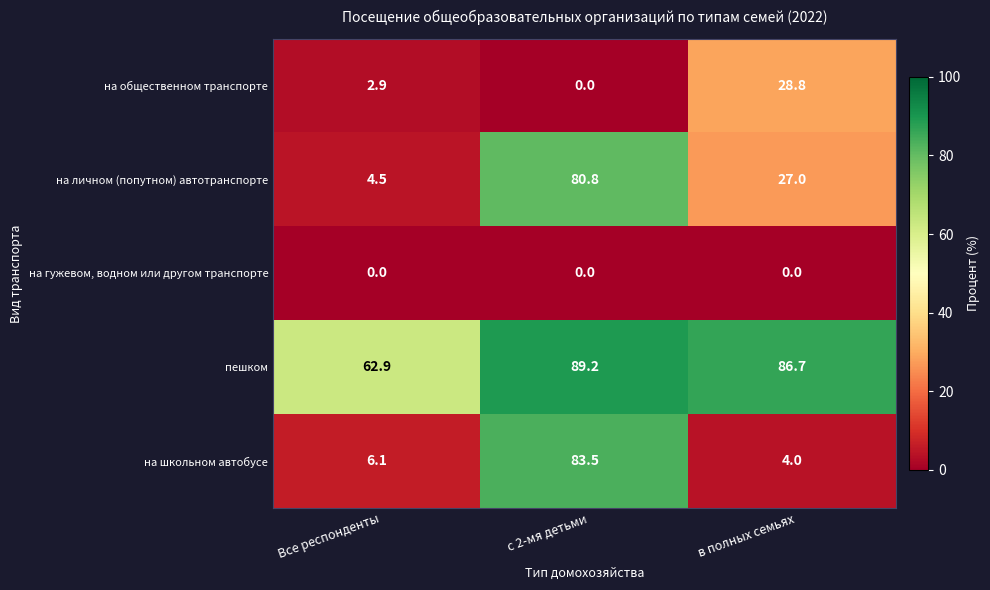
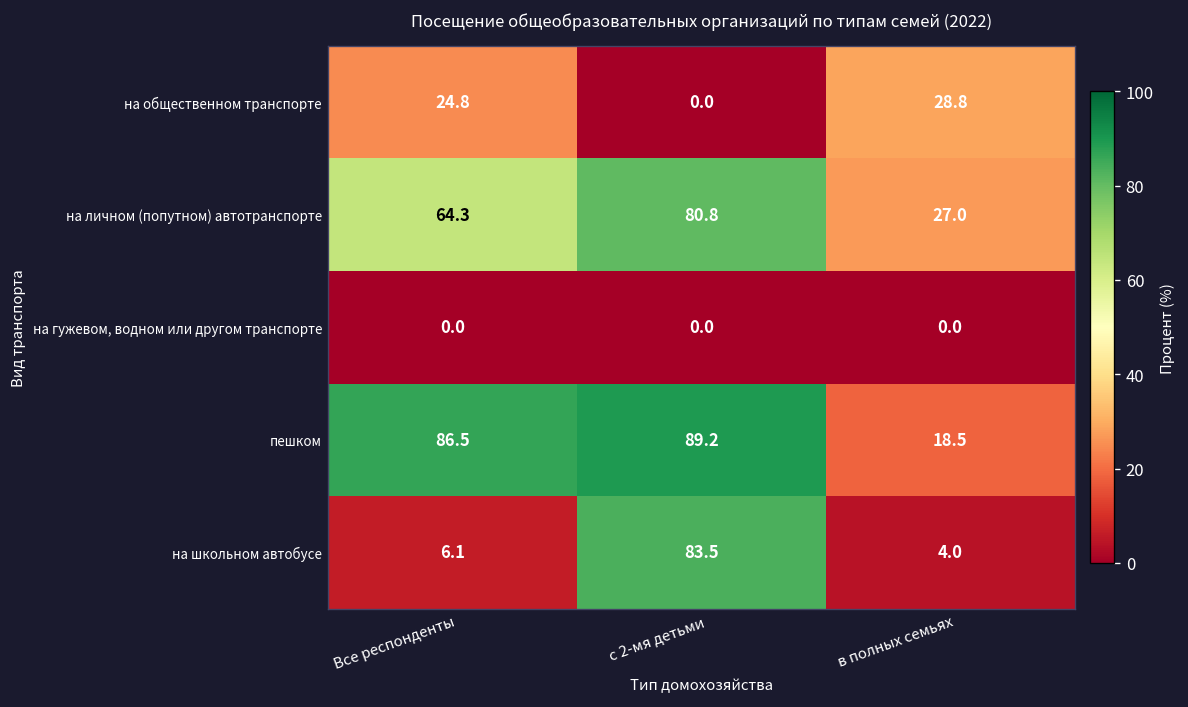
на общественном транспорте, Все респонденты: 2.9 -> 24.8
на личном (попутном) автотранспорте, Все респонденты: 4.5 -> 64.3
пешком, Все респонденты: 62.9 -> 86.5
пешком, в полных семьях: 86.7 -> 18.5
